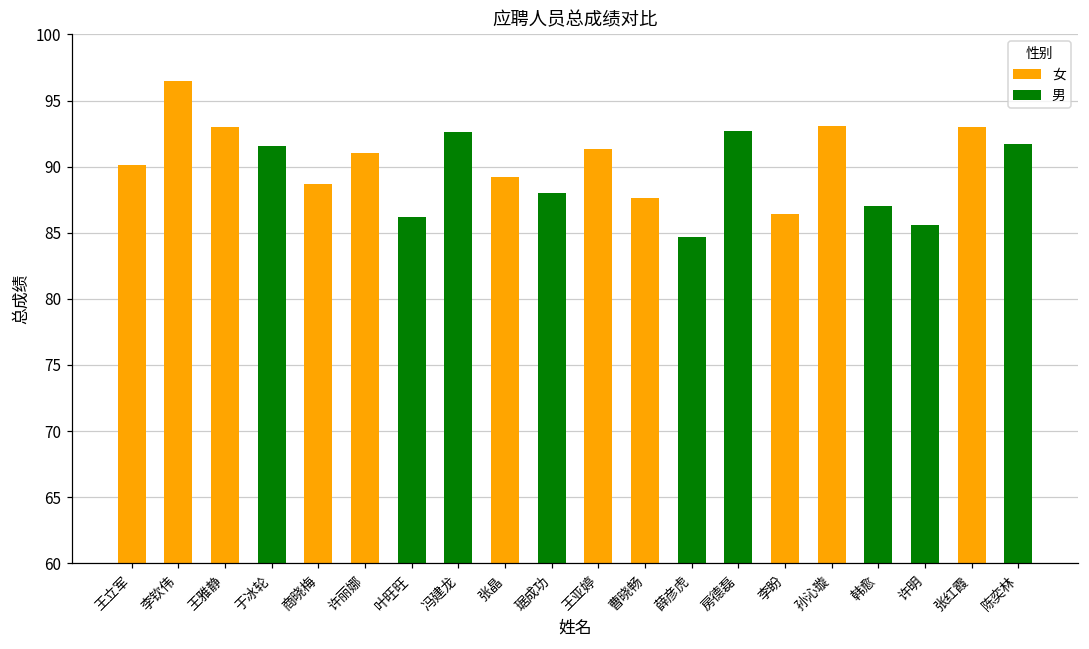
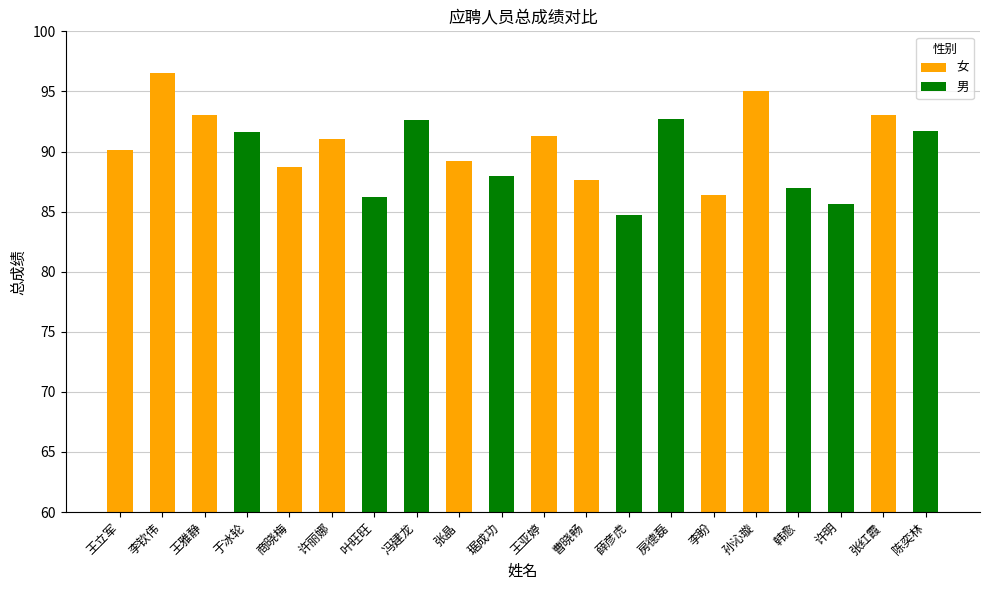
孙沁璇: 93.1 -> 95.0
